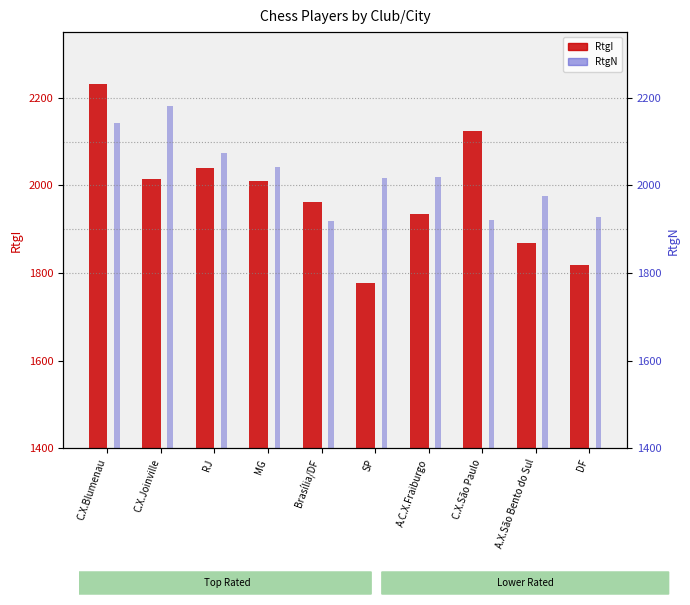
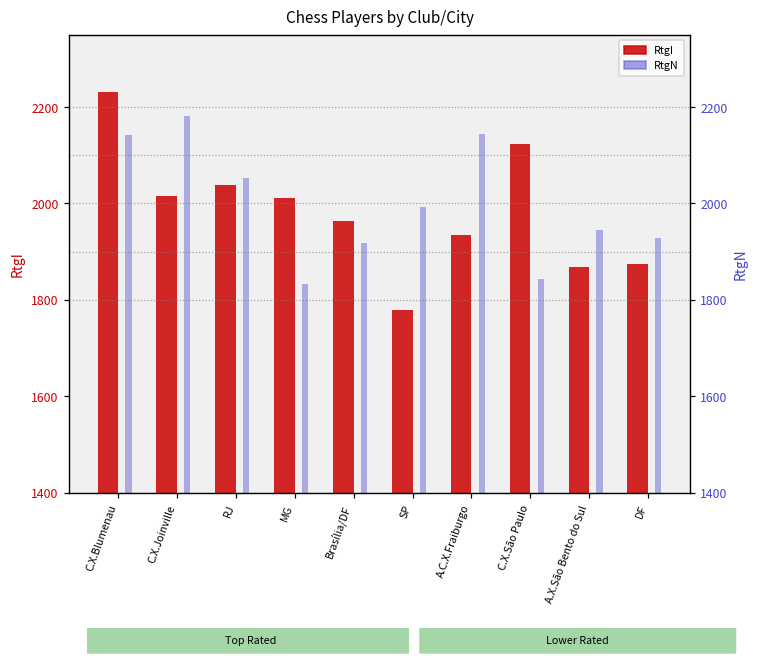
RtgN, RJ: 2070 -> 2050
RtgN, MG: 2040 -> 1830
RtgN, SP: 2020 -> 1990
RtgN, A.C.X.Fraiburgo: 2020 -> 2140
RtgN, C.X.São Paulo: 1920 -> 1840
RtgN, A.X.São Bento do Sul: 1980 -> 1950
RtgI, DF: 1820 -> 1870
